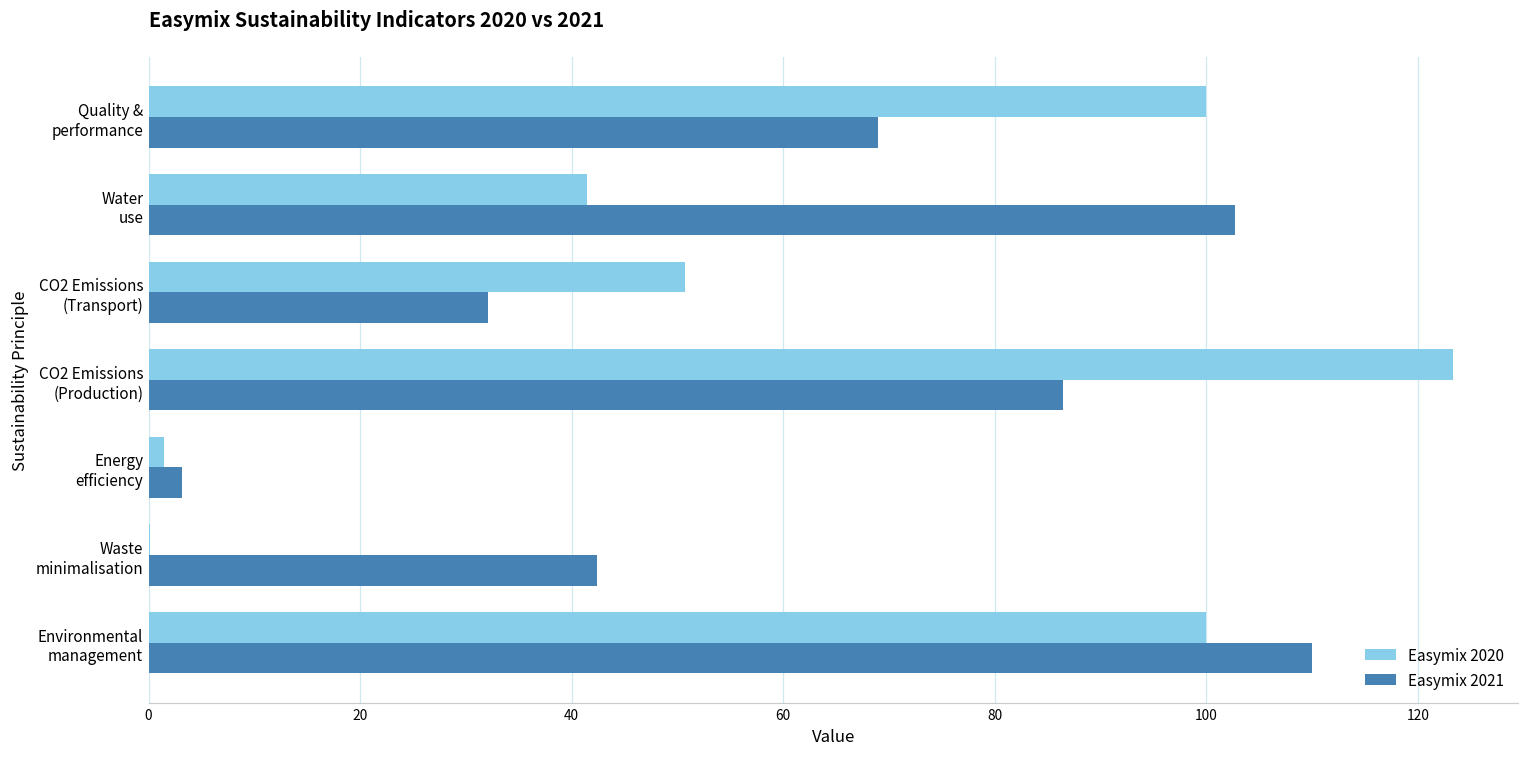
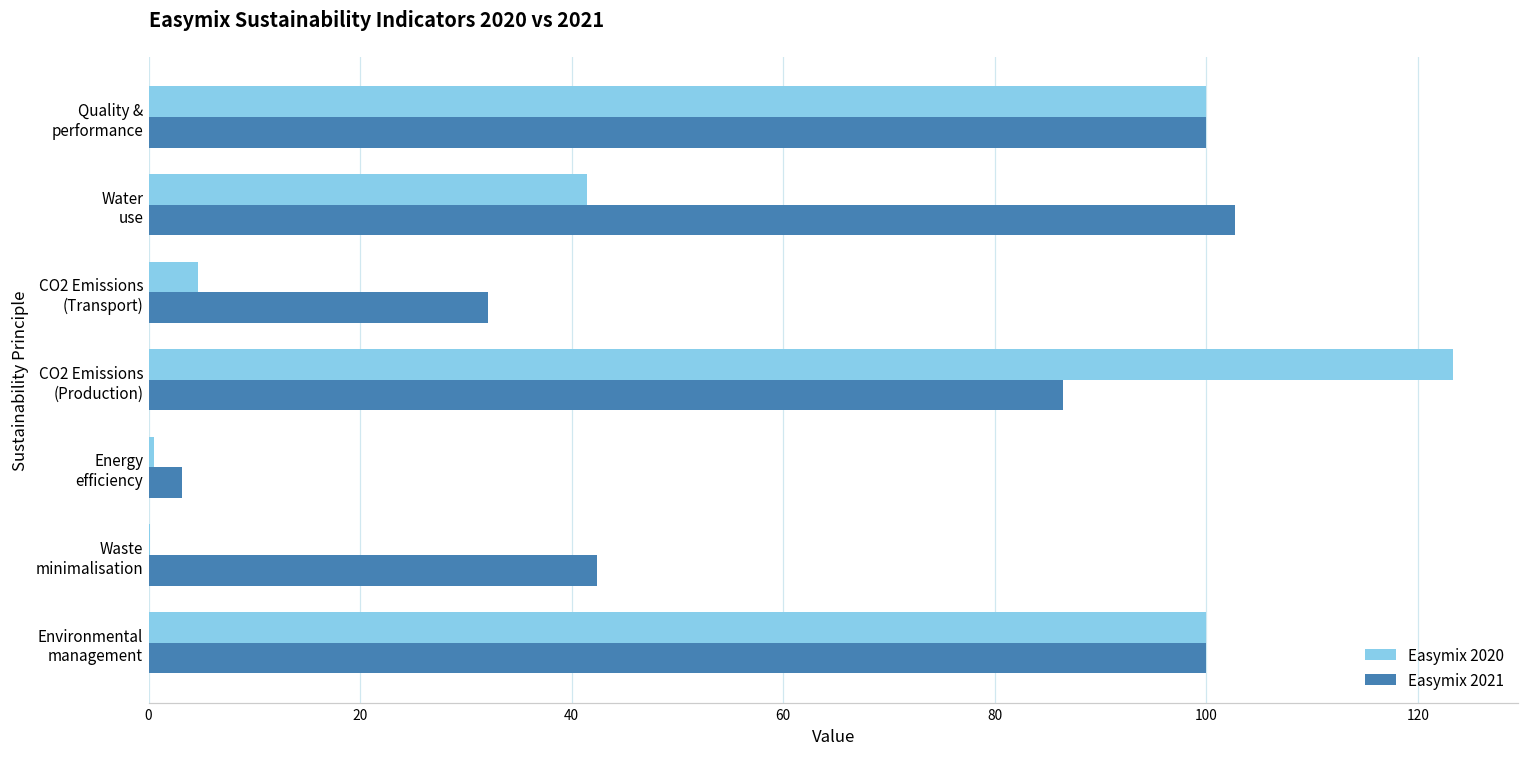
Easymix 2021, Quality & performance: 69 -> 100
Easymix 2020, CO2 Emissions (Transport): 51 -> 5
Easymix 2020, Energy efficiency: 1.5 -> 0.5
Easymix 2021, Environmental management: 110 -> 100
